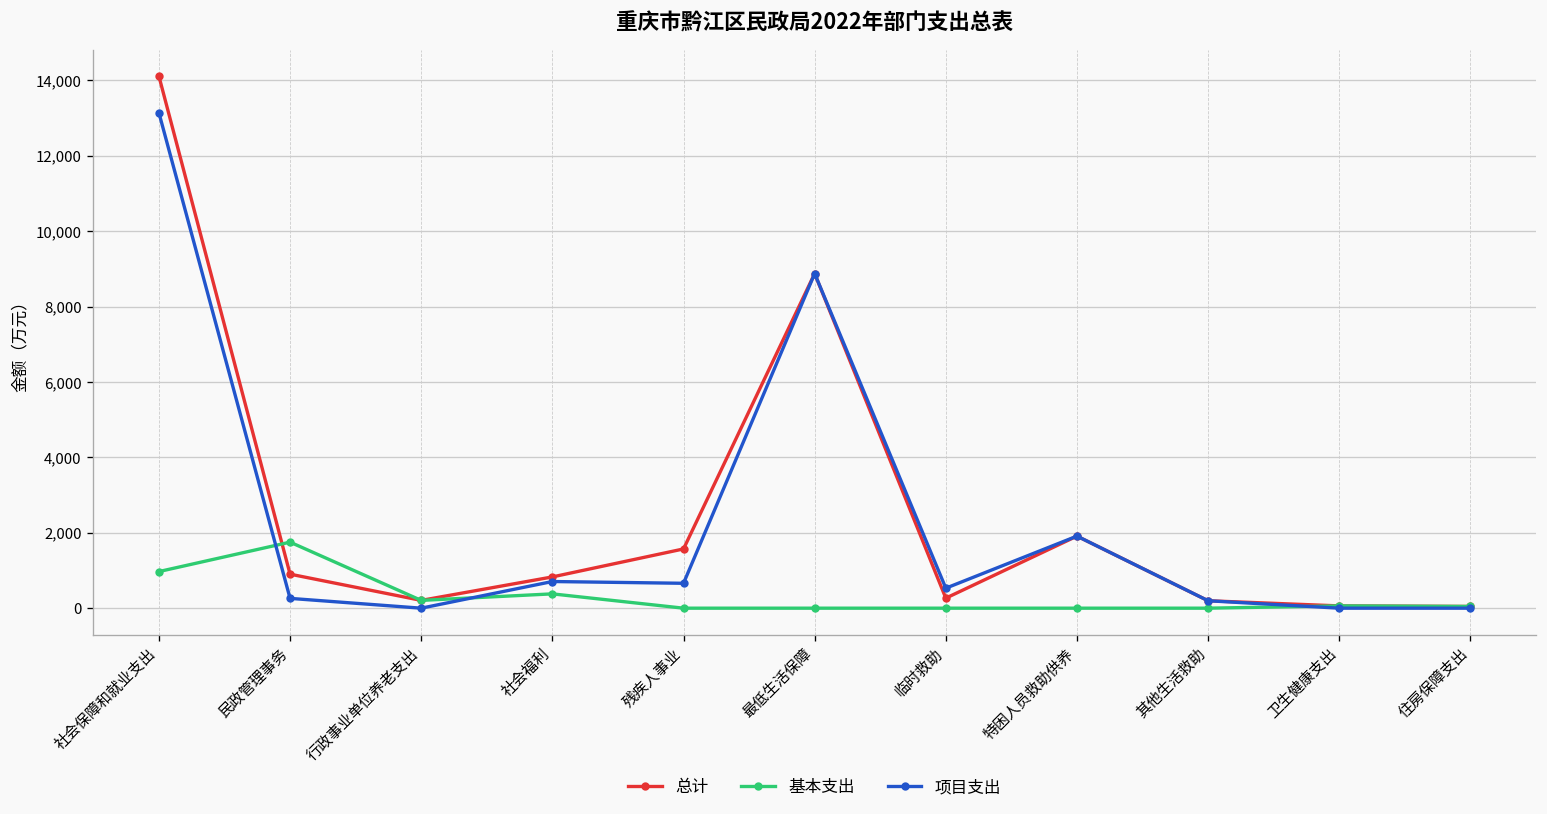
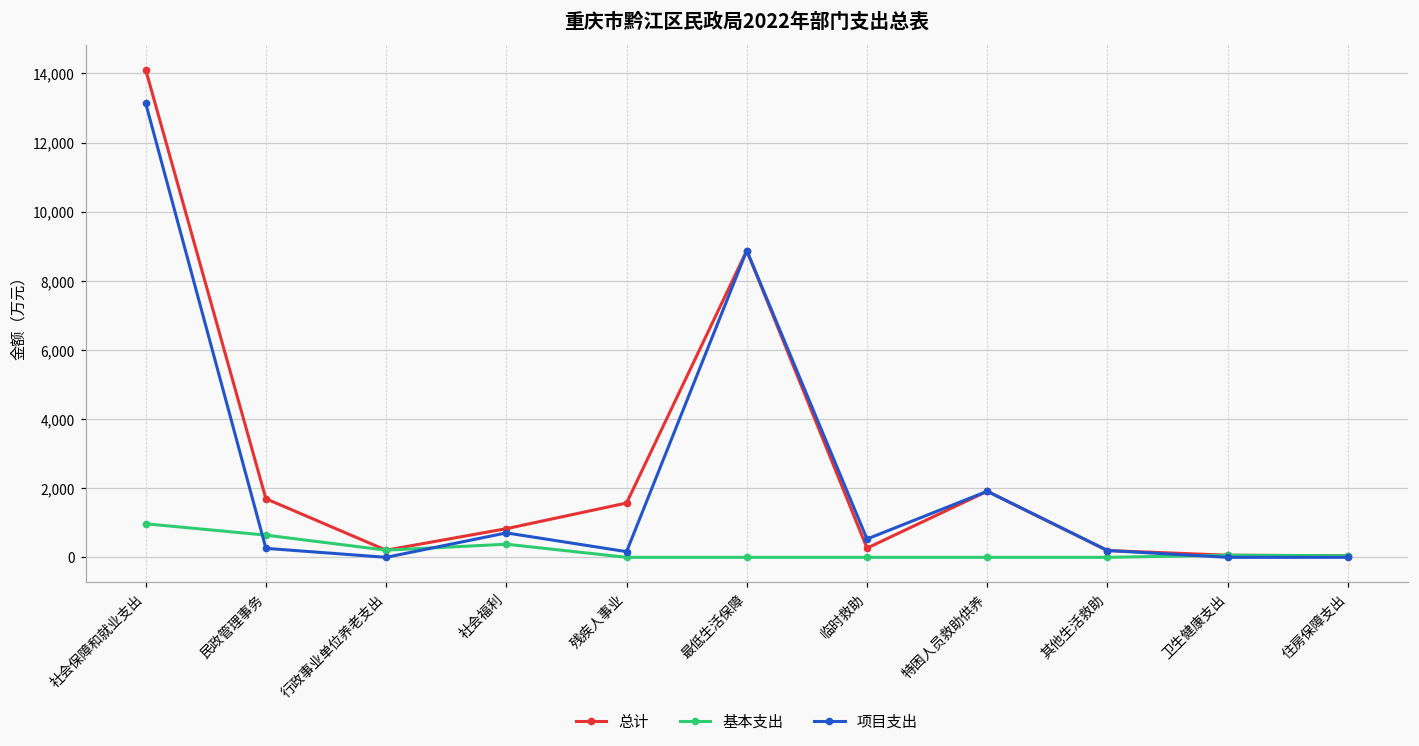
总计, 民政管理事务: 900 -> 1,700
基本支出, 民政管理事务: 1,800 -> 600
项目支出, 残疾人事业: 700 -> 200
